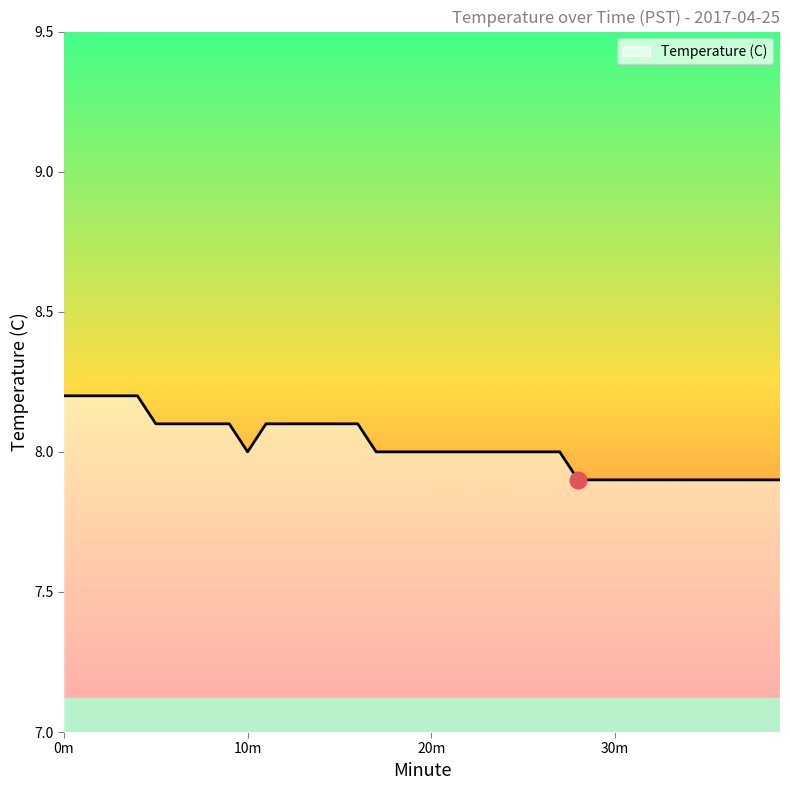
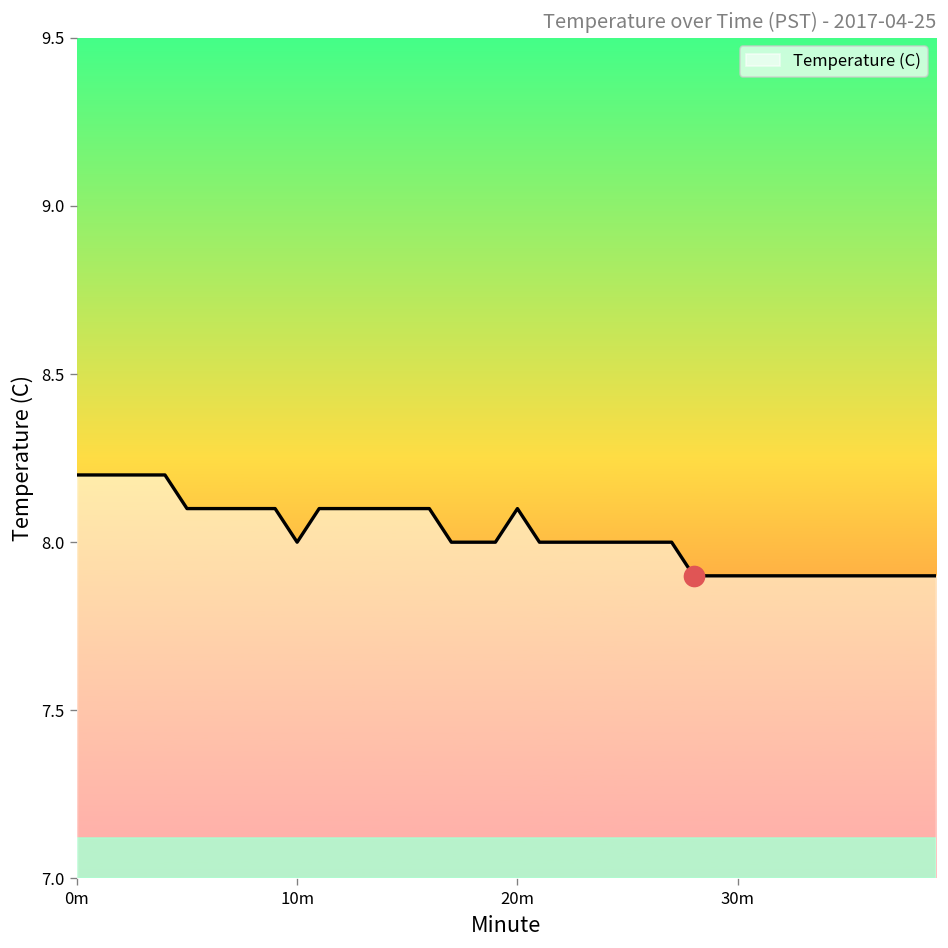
Temperature (C), 20m: 8.0 -> 8.1
